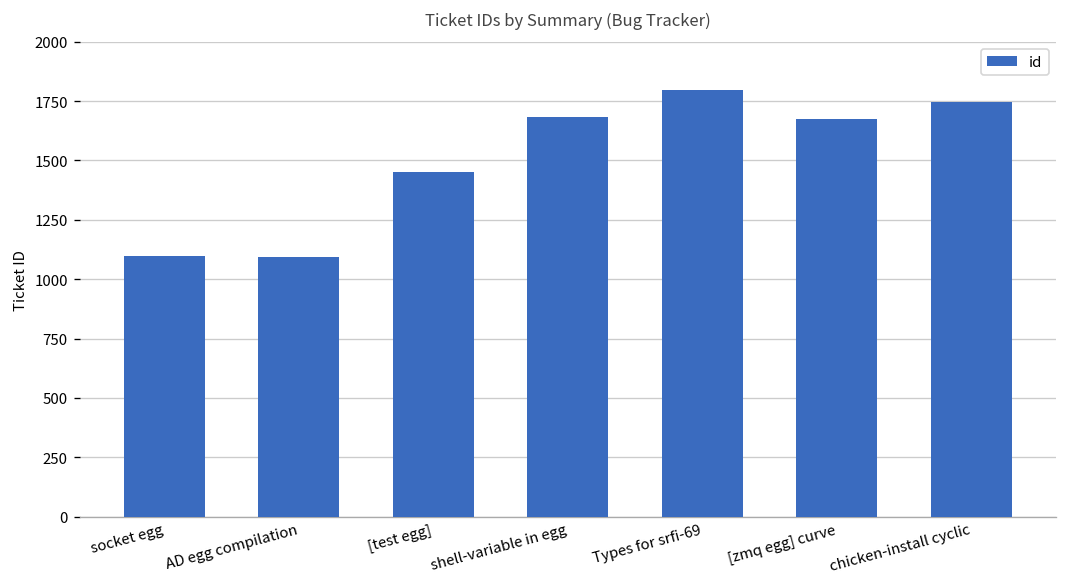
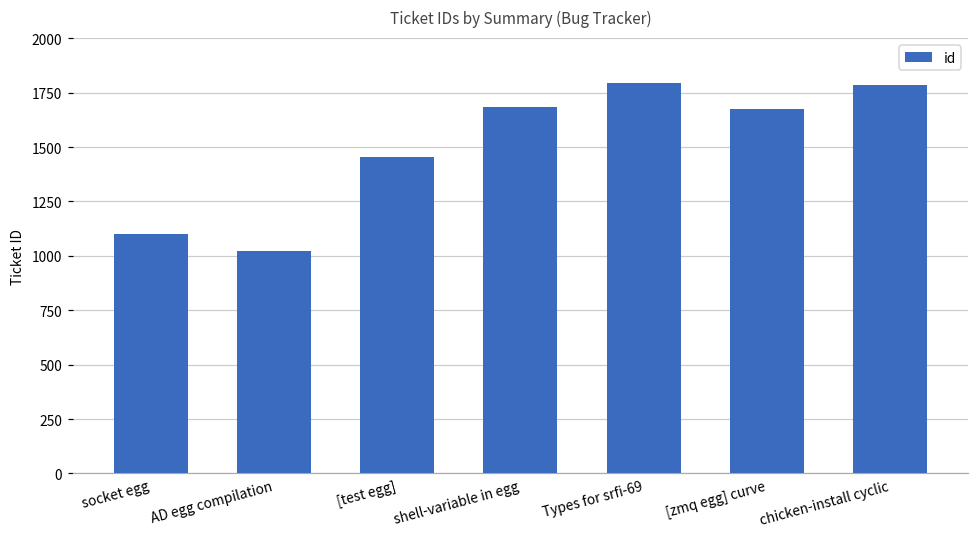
AD egg compilation: 1100 -> 1020
chicken-install cyclic: 1750 -> 1790
